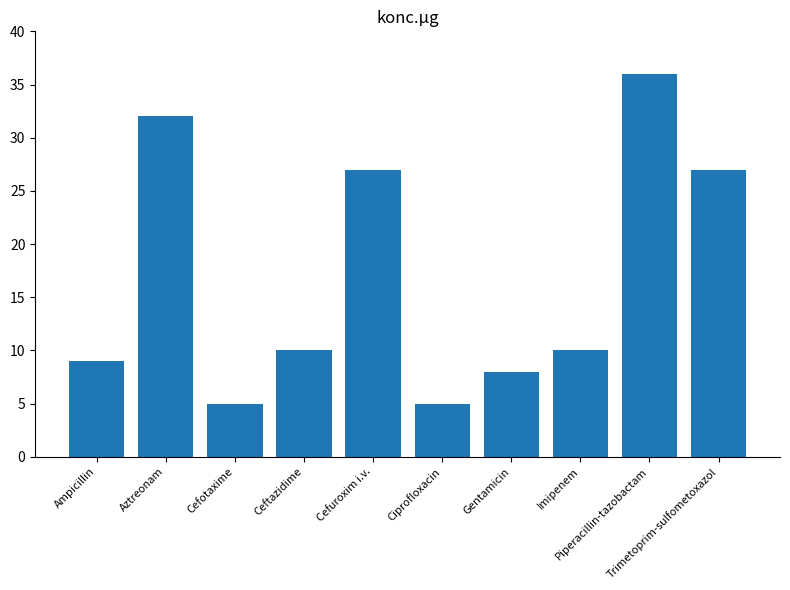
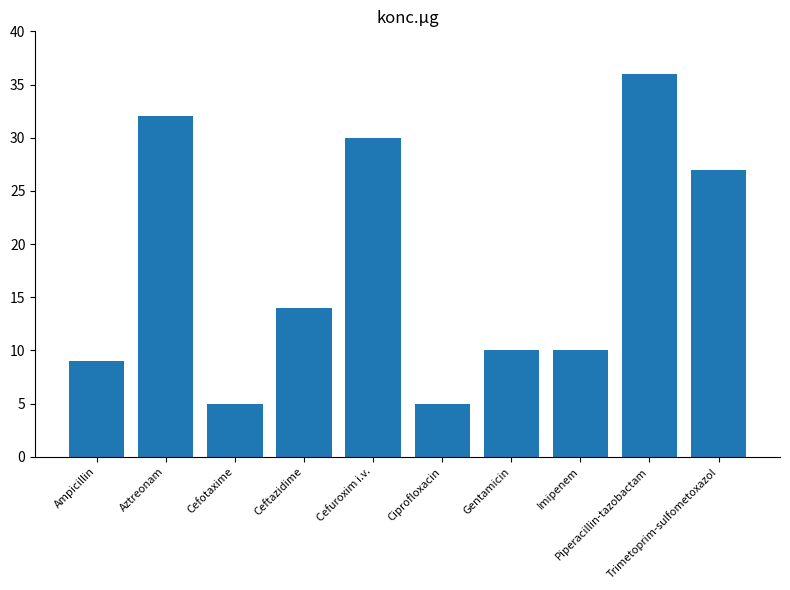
Ceftazidime: 10 -> 14
Cefuroxim i.v.: 27 -> 30
Gentamicin: 8 -> 10
